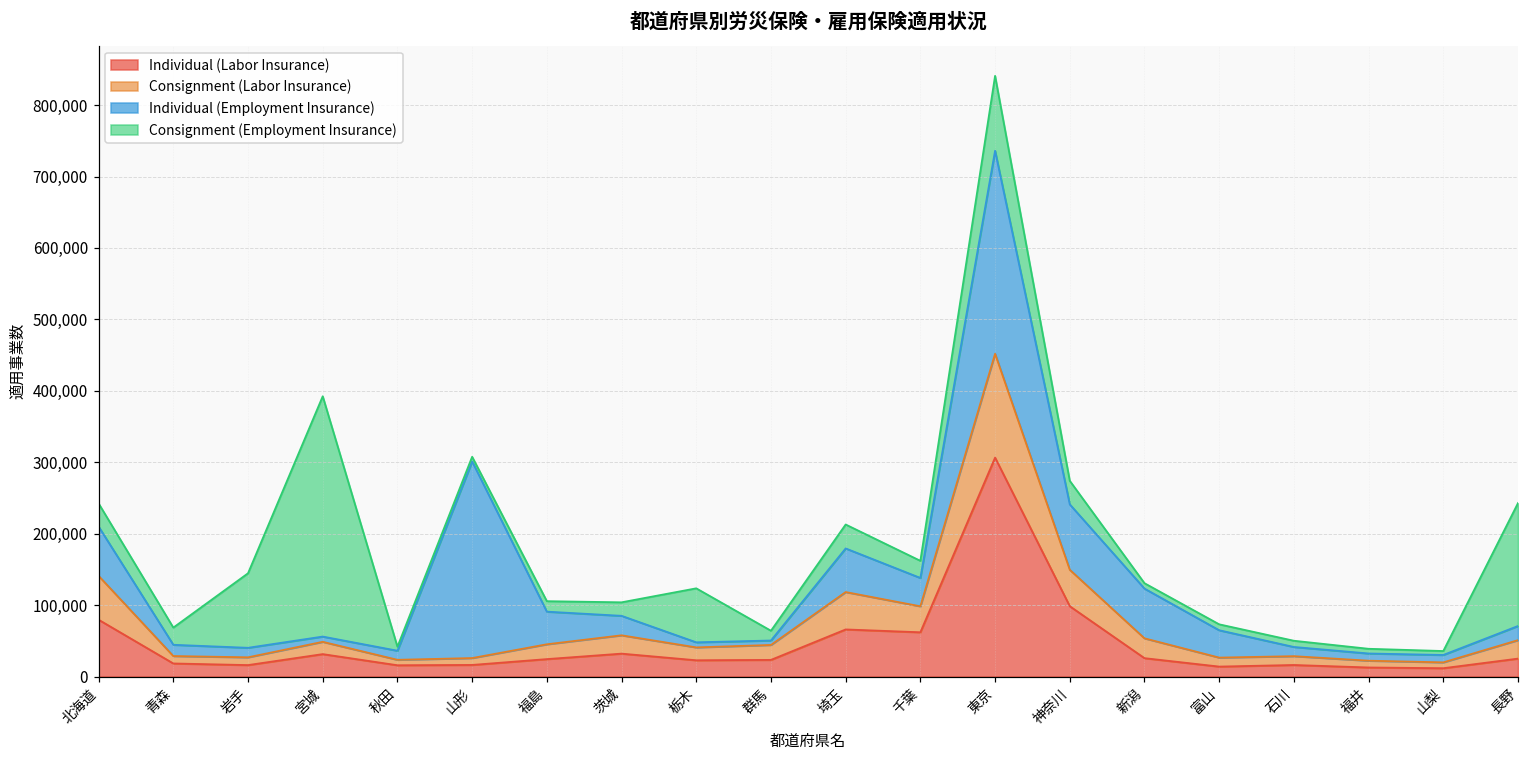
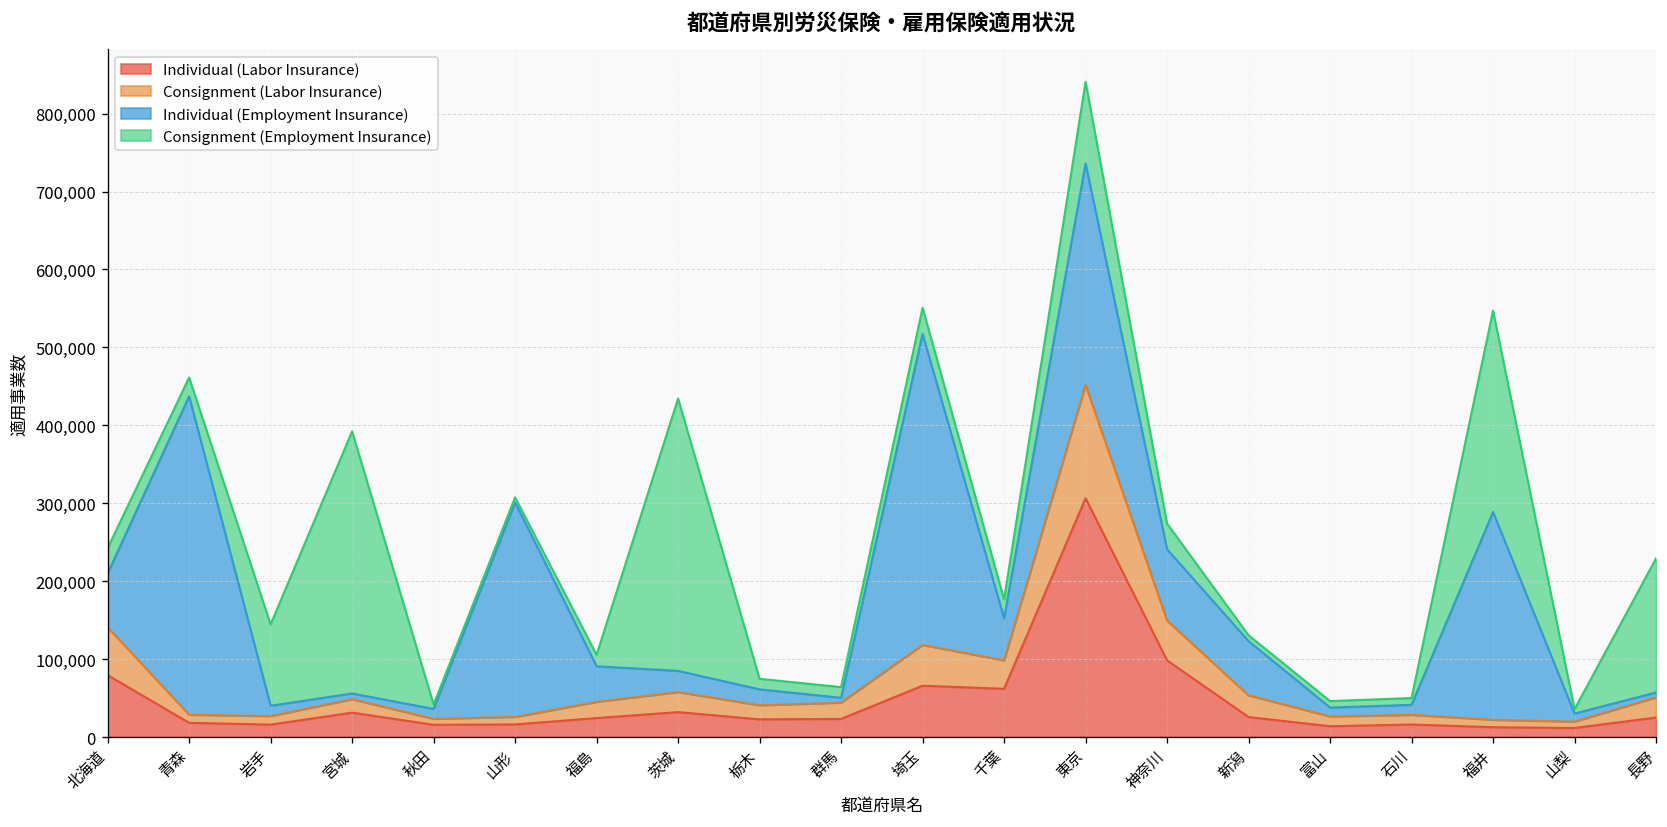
Individual (Employment Insurance), 青森: 20,000 -> 410,000
Consignment (Employment Insurance), 茨城: 20,000 -> 350,000
Individual (Employment Insurance), 栃木: 10,000 -> 20,000
Consignment (Employment Insurance), 栃木: 80,000 -> 10,000
Individual (Employment Insurance), 埼玉: 60,000 -> 400,000
Individual (Employment Insurance), 千葉: 40,000 -> 50,000
Individual (Employment Insurance), 富山: 40,000 -> 10,000
Individual (Employment Insurance), 福井: 10,000 -> 270,000
Consignment (Employment Insurance), 福井: 10,000 -> 260,000
Individual (Employment Insurance), 長野: 20,000 -> 10,000
